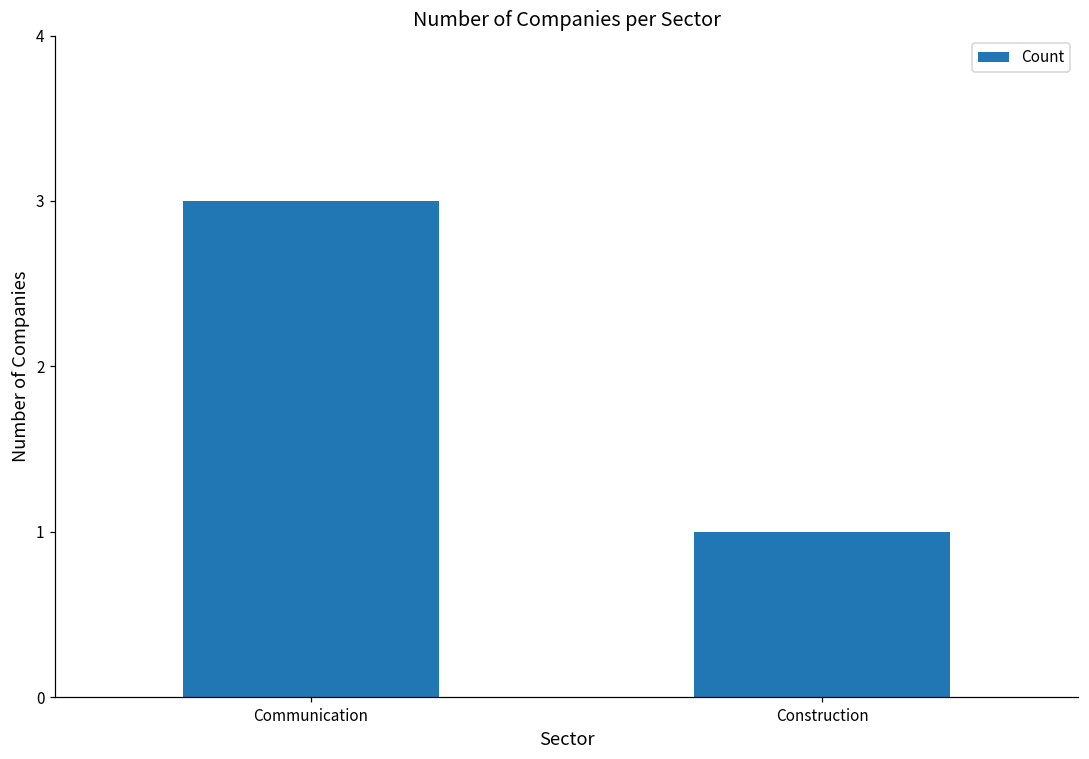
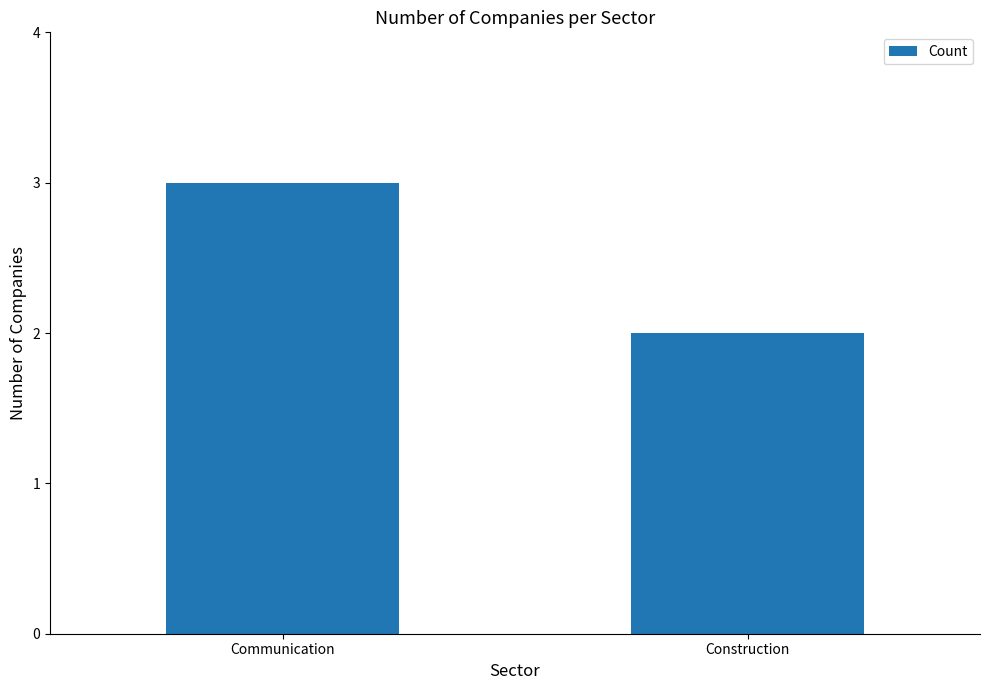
Construction: 1 -> 2
